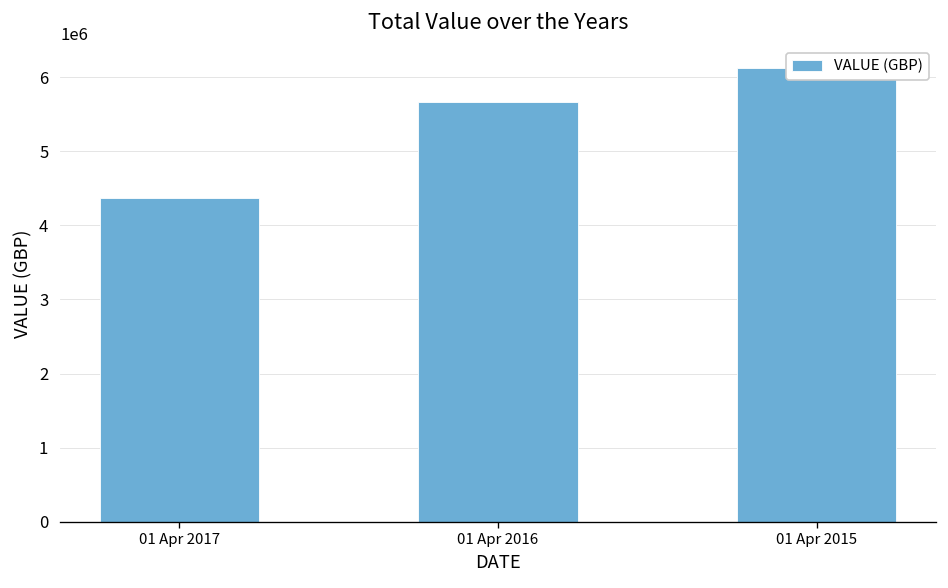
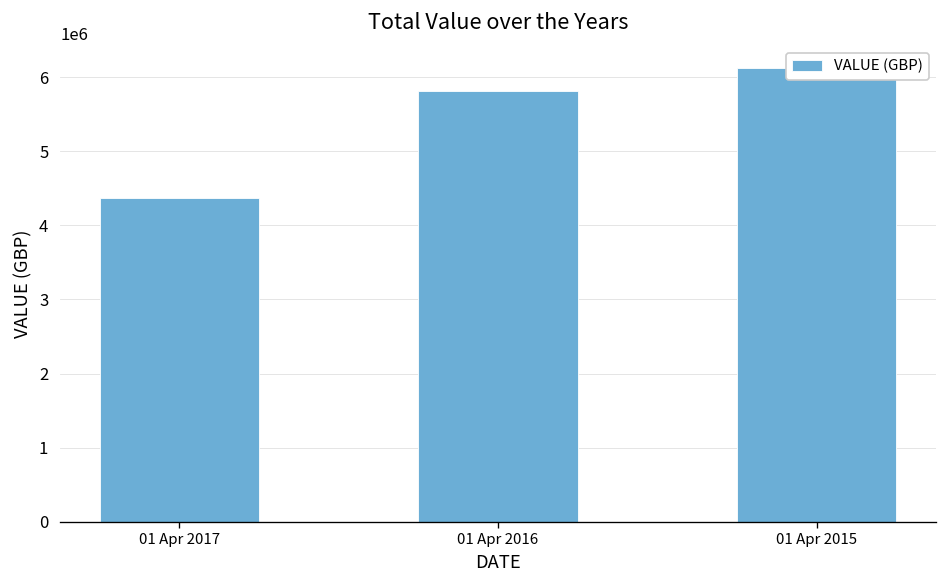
01 Apr 2016: 5700000 -> 5800000
